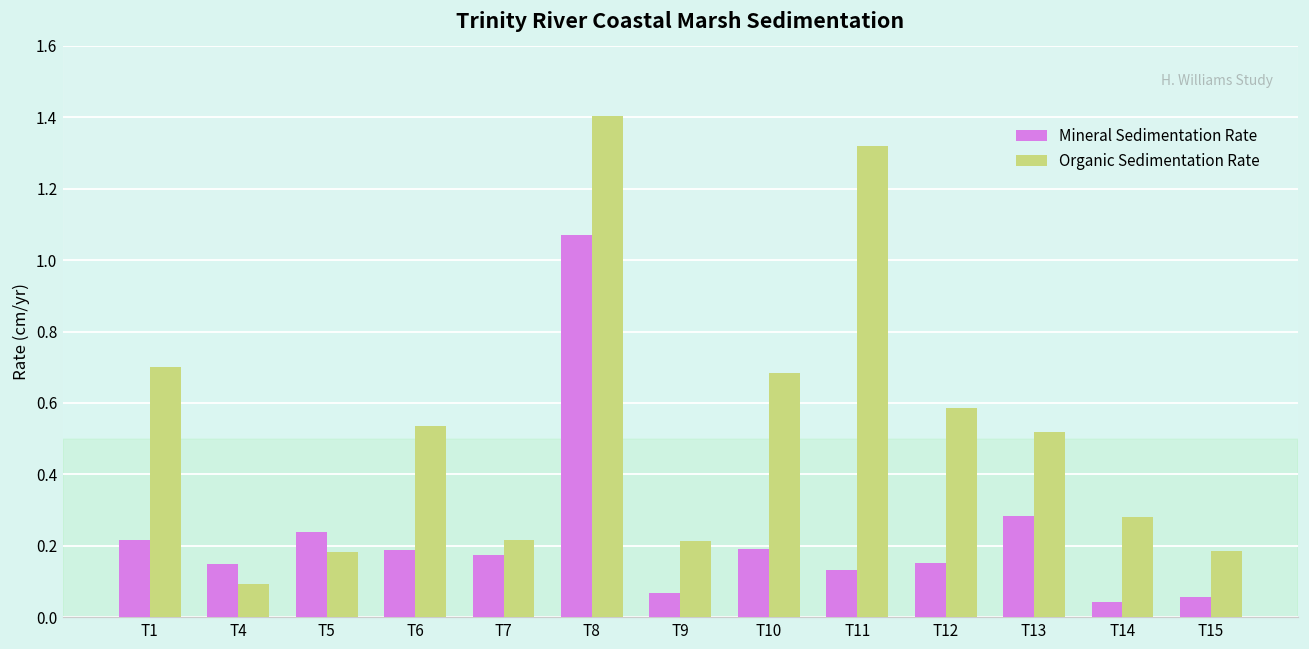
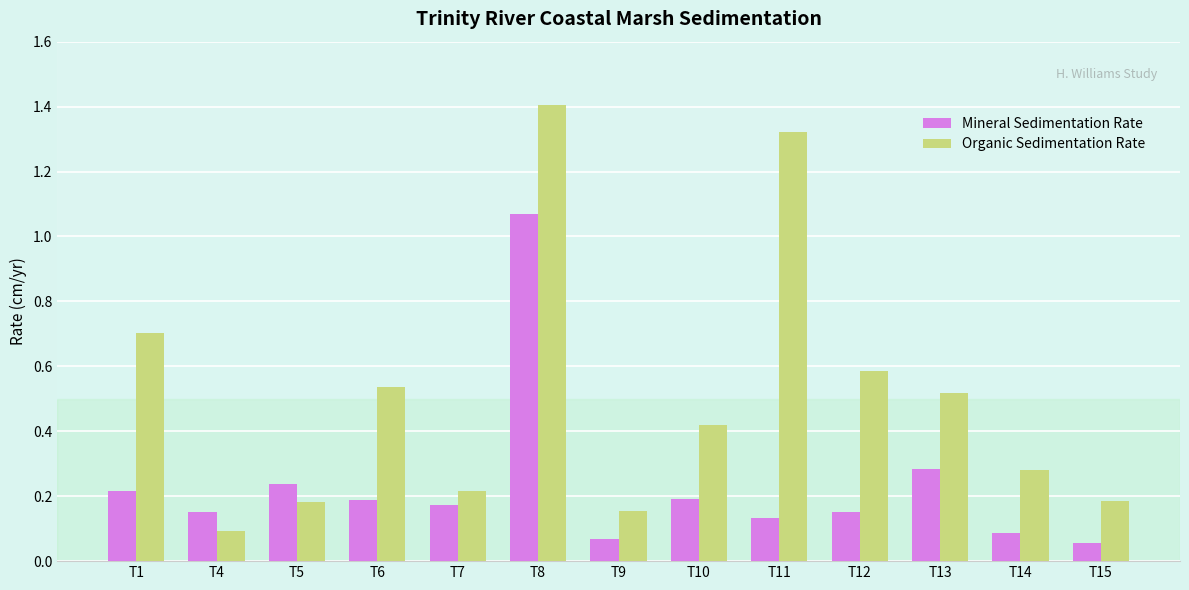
Organic Sedimentation Rate, T9: 0.21 -> 0.15
Organic Sedimentation Rate, T10: 0.68 -> 0.42
Mineral Sedimentation Rate, T14: 0.04 -> 0.09
